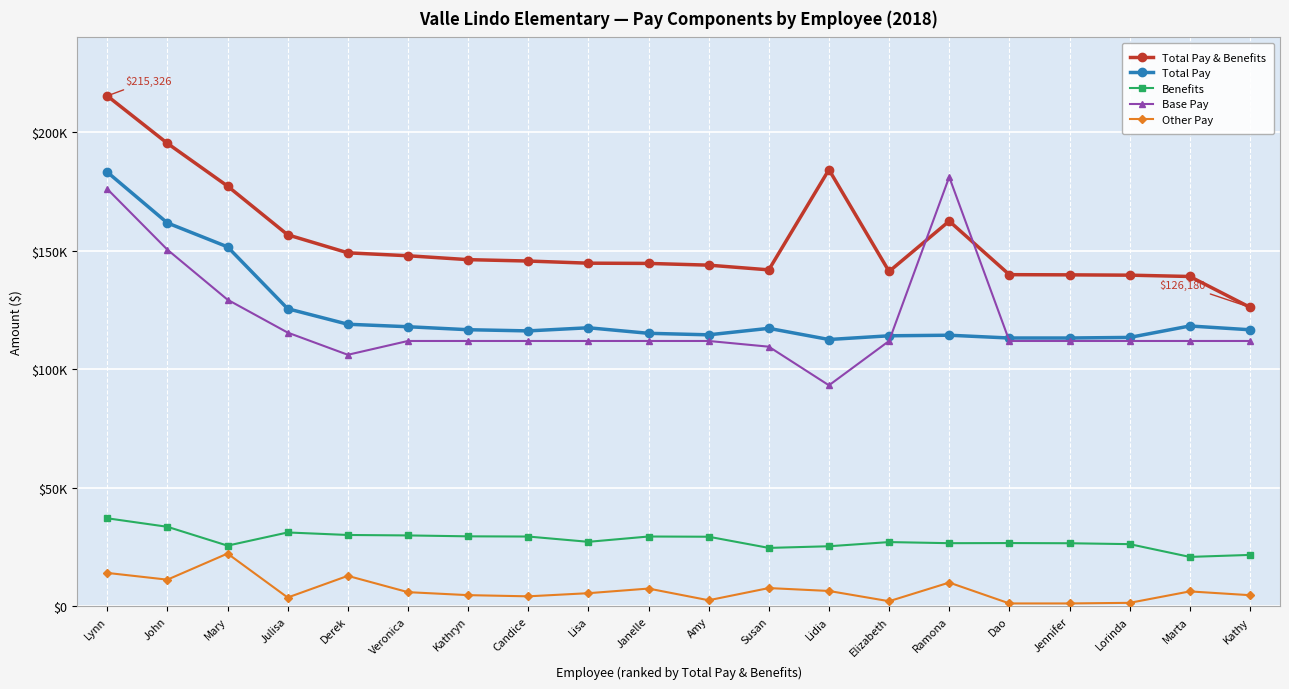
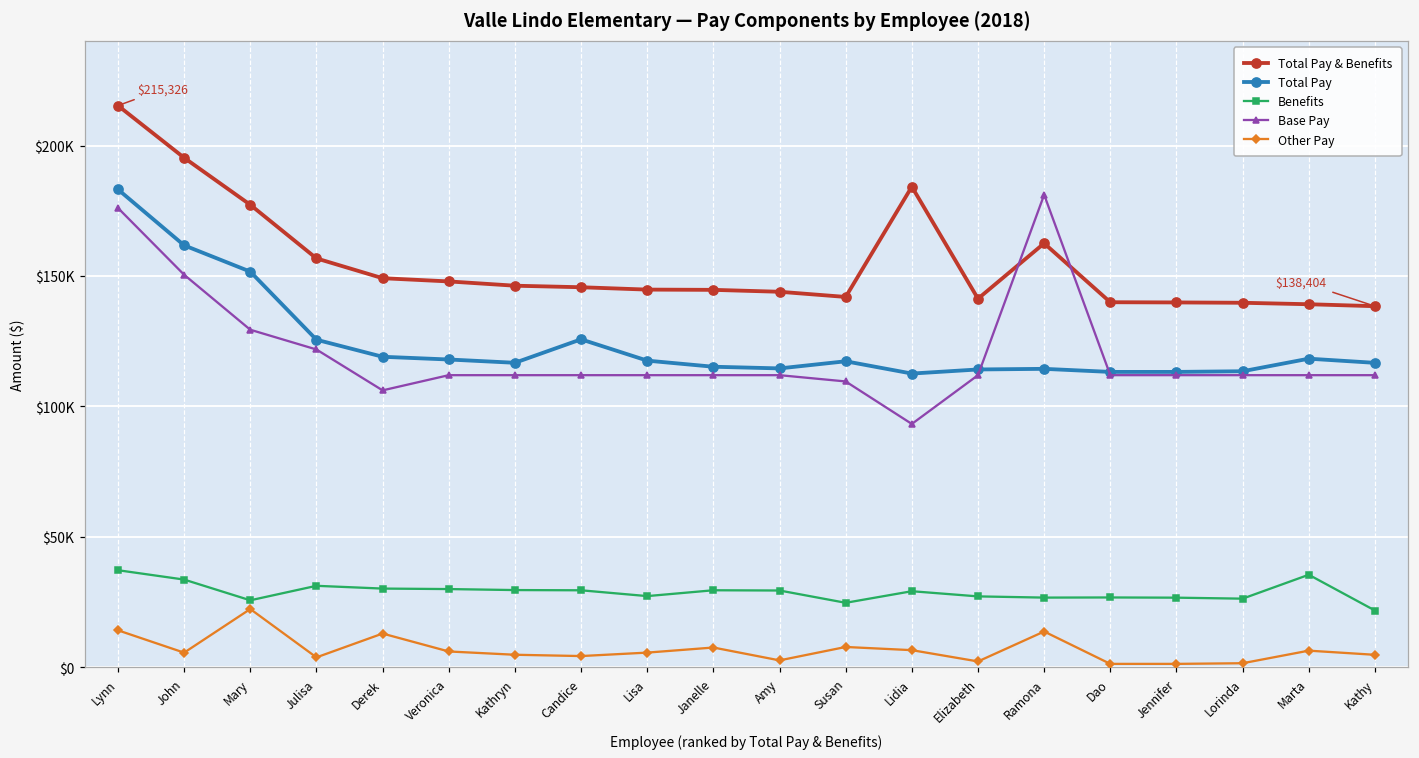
Other Pay, John: $11000 -> $6000
Base Pay, Julisa: $115000 -> $122000
Total Pay, Candice: $116000 -> $126000
Benefits, Lidia: $25000 -> $29000
Other Pay, Ramona: $10000 -> $14000
Benefits, Marta: $21000 -> $35000
Total Pay & Benefits, Kathy: $126,180 -> $138,404
